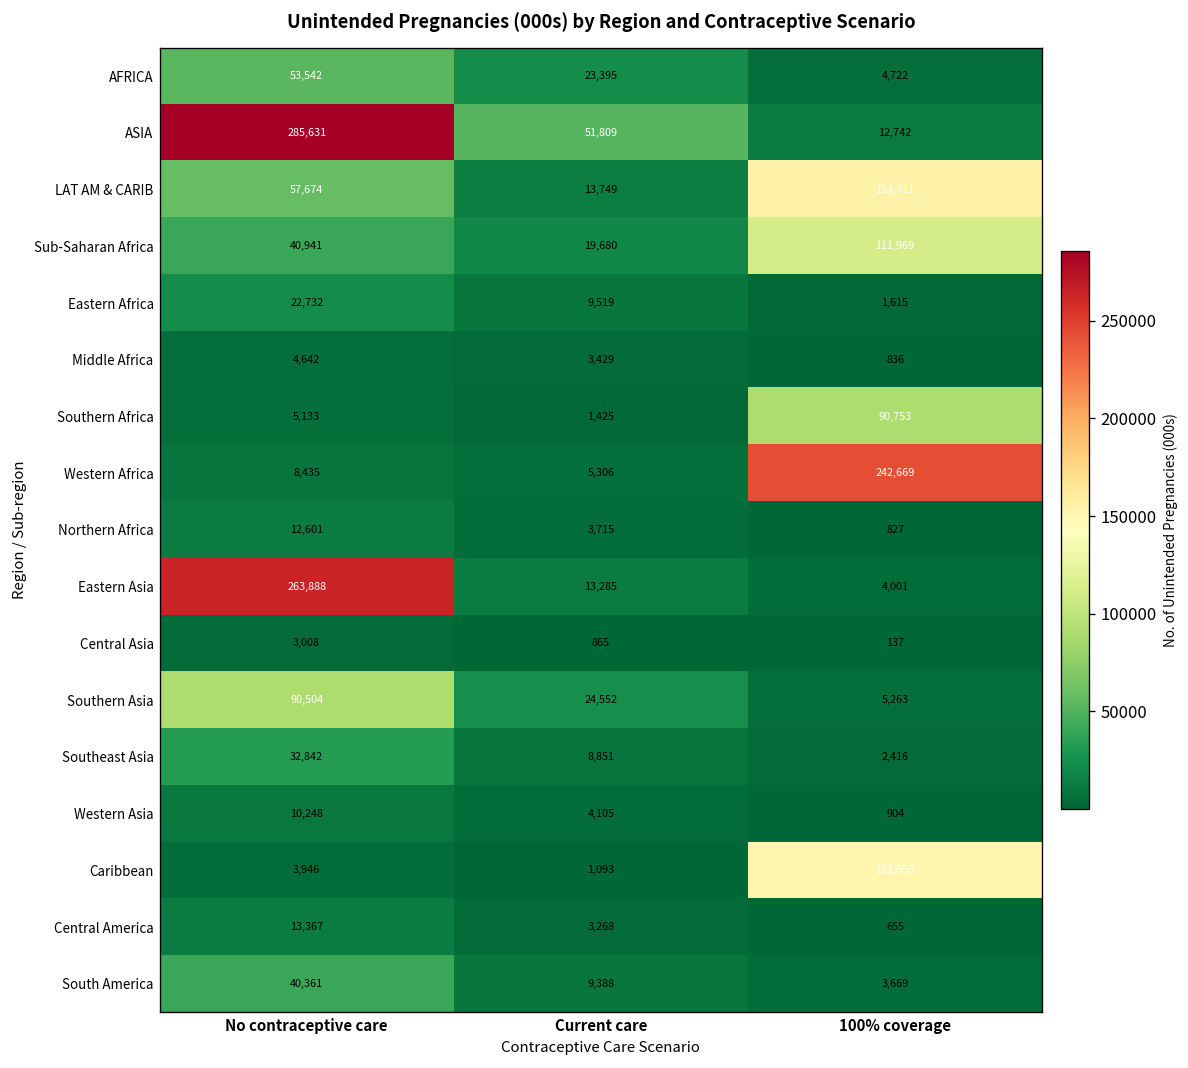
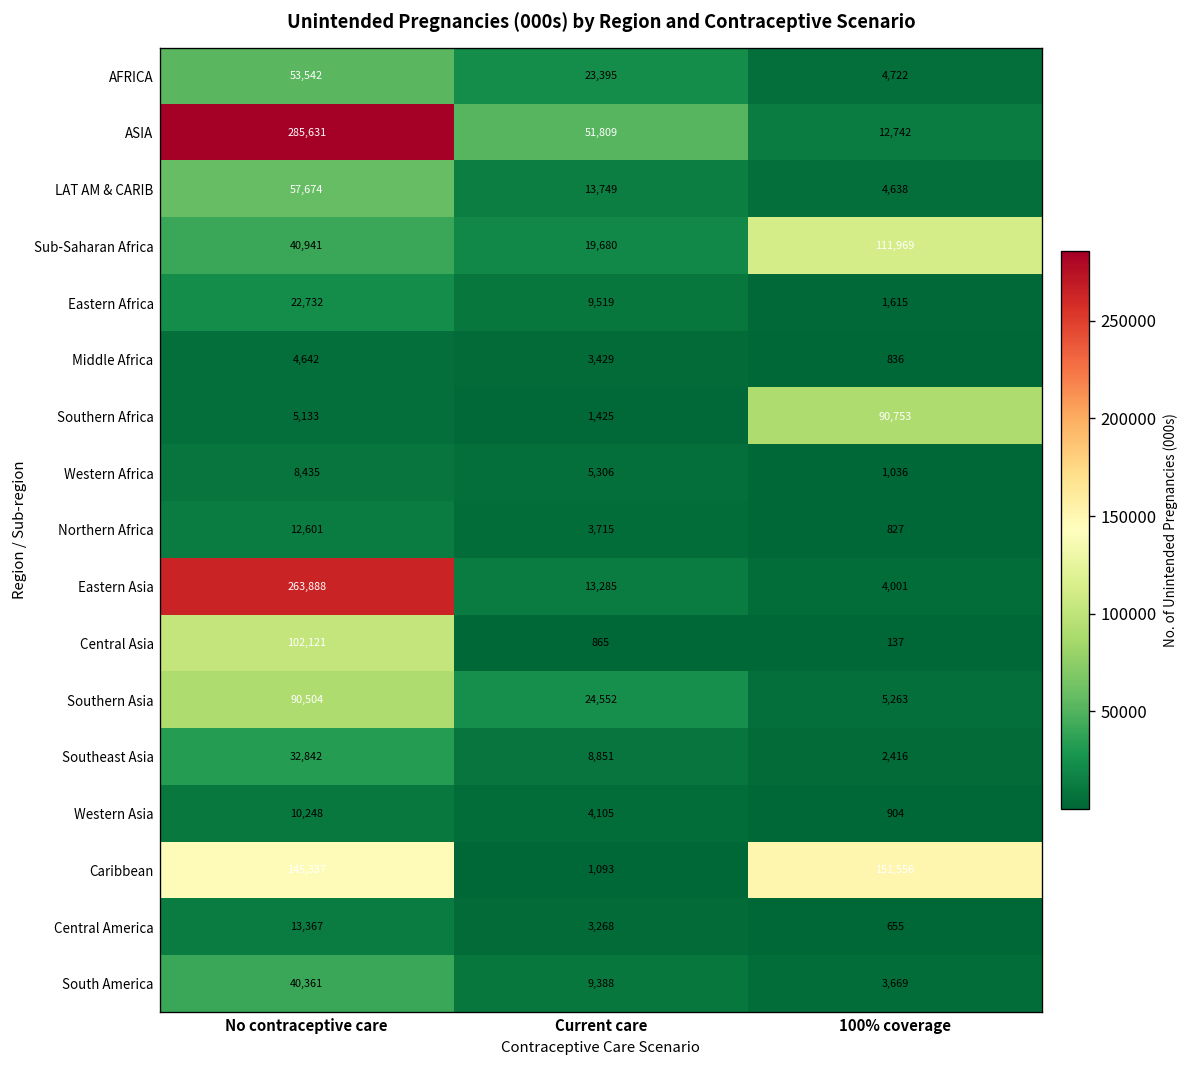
LAT AM & CARIB, 100% coverage: 154,711 -> 4,638
Western Africa, 100% coverage: 242,669 -> 1,036
Central Asia, No contraceptive care: 3,008 -> 102,121
Caribbean, No contraceptive care: 3,946 -> 145,337
